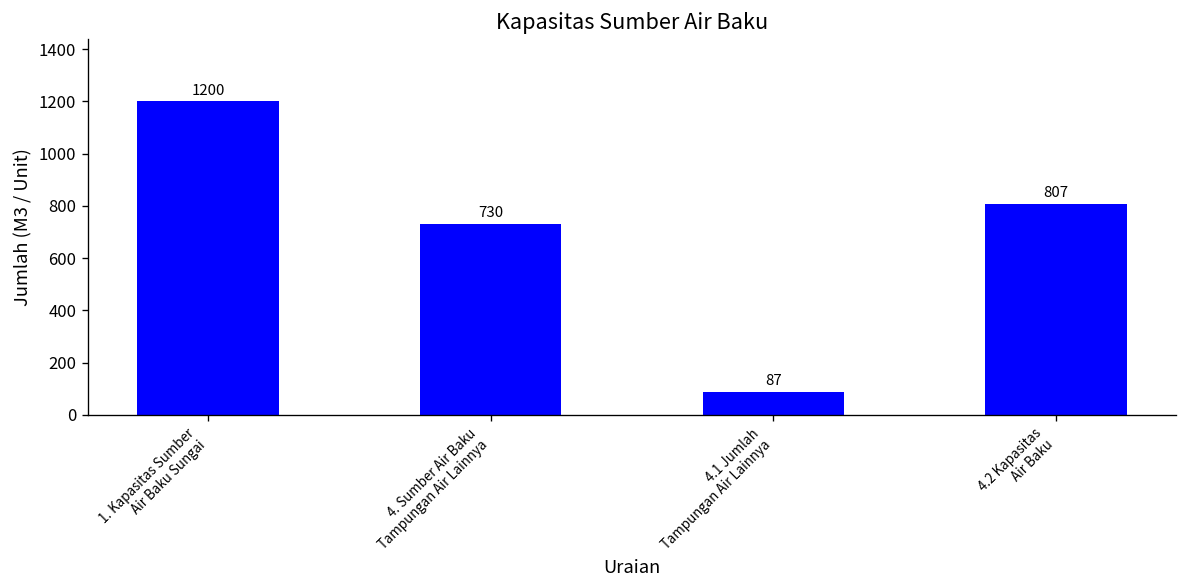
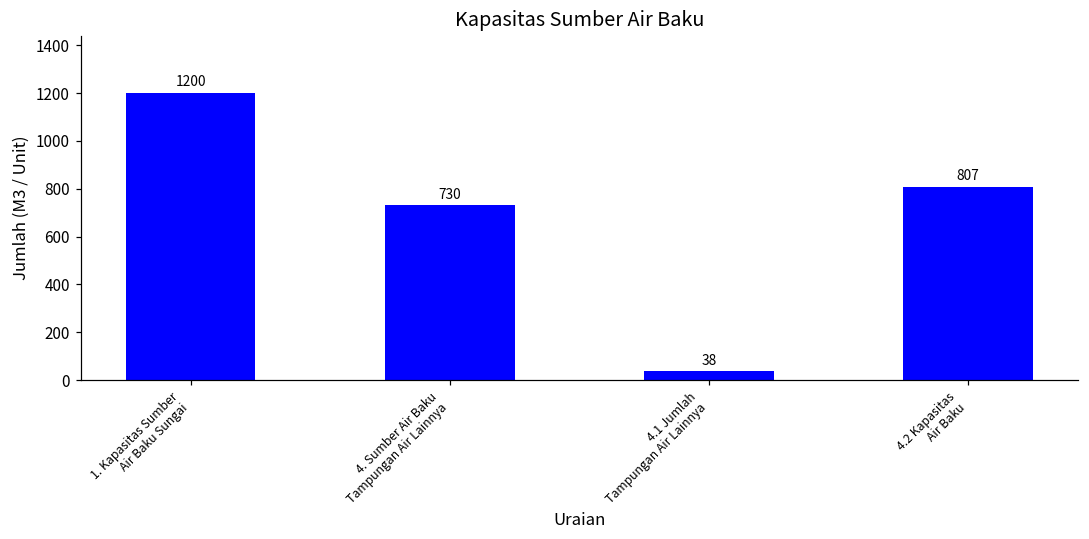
4.1 Jumlah Tampungan Air Lainnya: 87 -> 38
